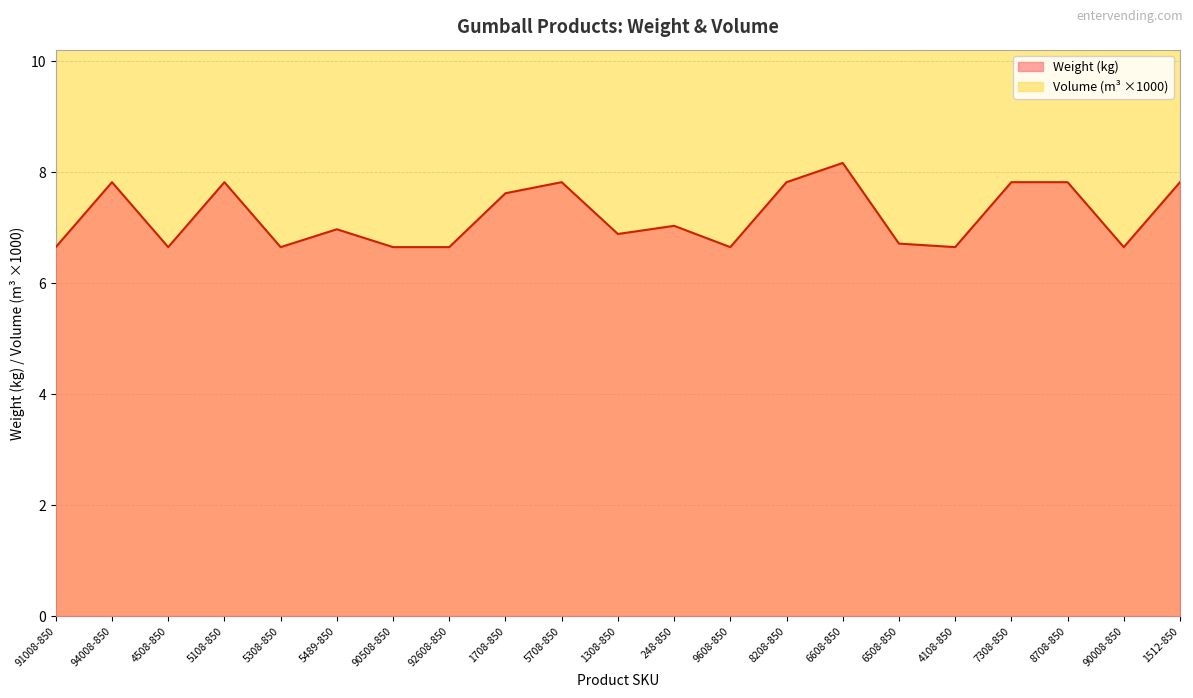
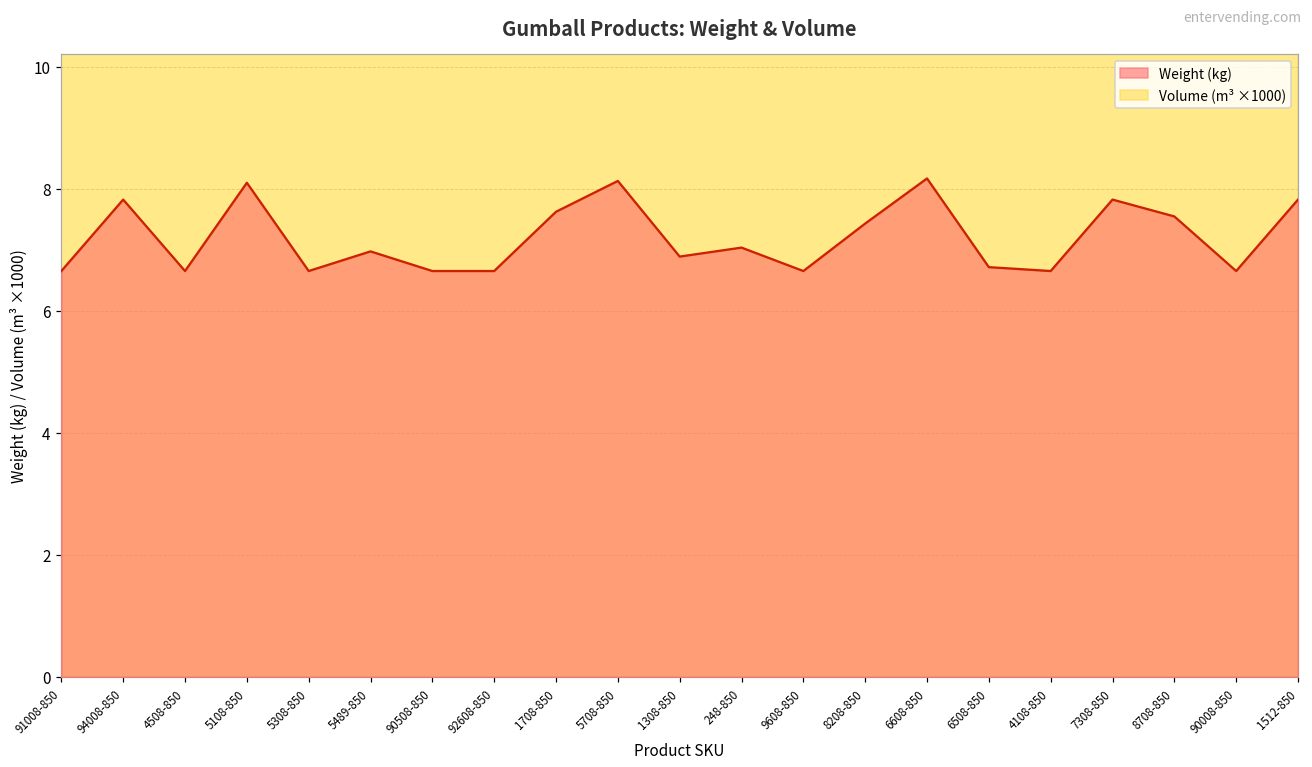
Weight (kg), 5108-850: 7.8 -> 8.1
Weight (kg), 5708-850: 7.8 -> 8.1
Weight (kg), 8208-850: 7.8 -> 7.4
Weight (kg), 8708-850: 7.8 -> 7.5
